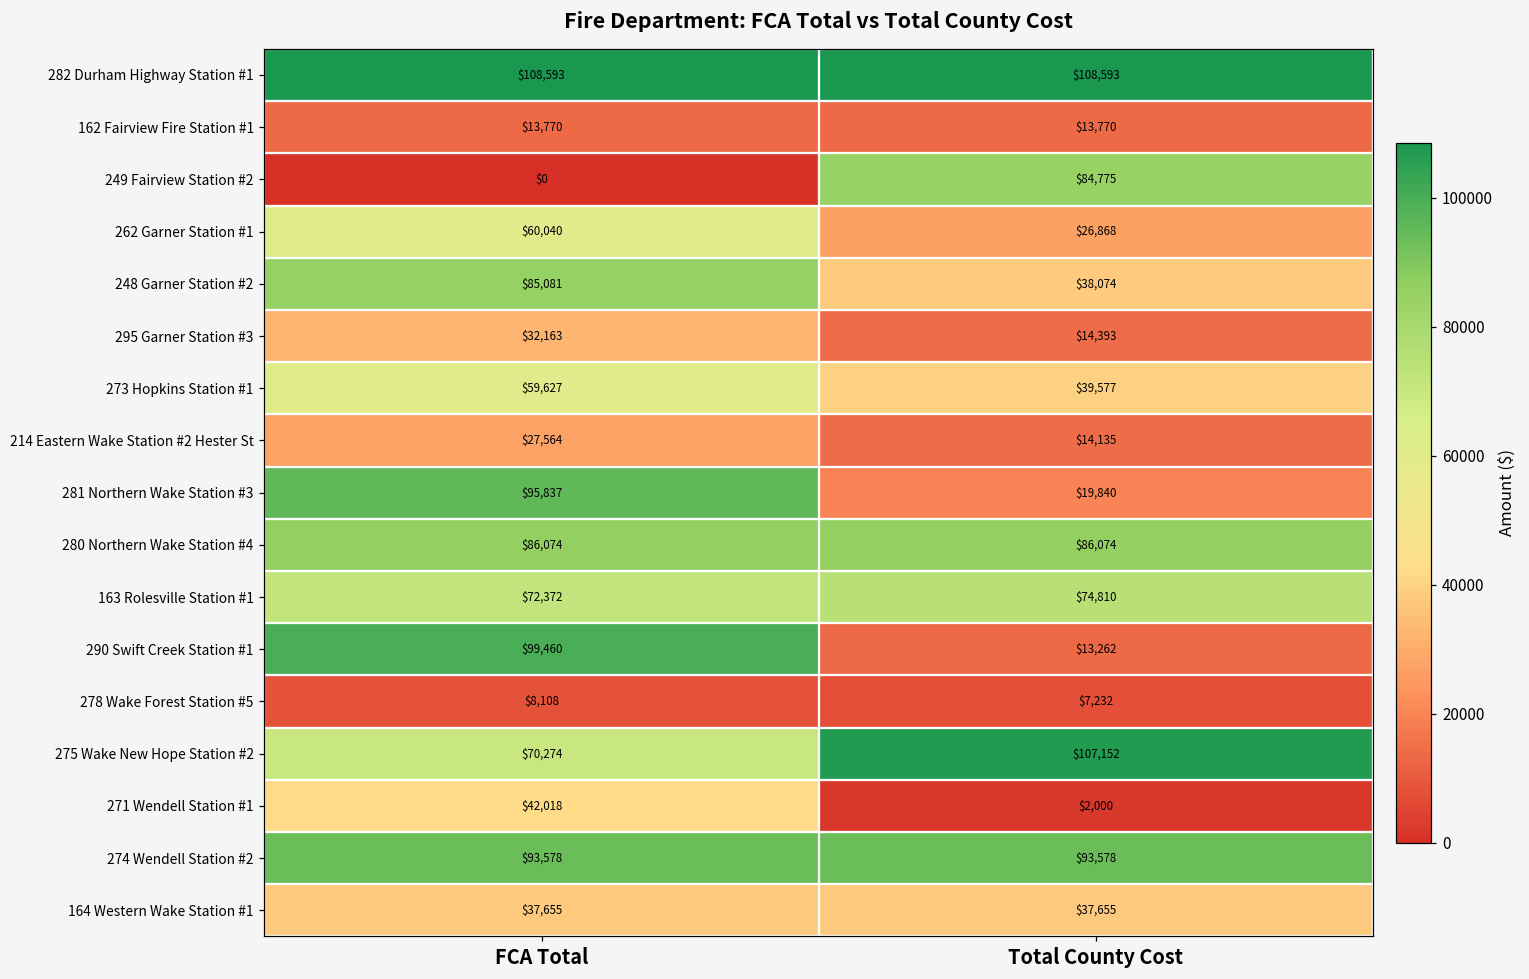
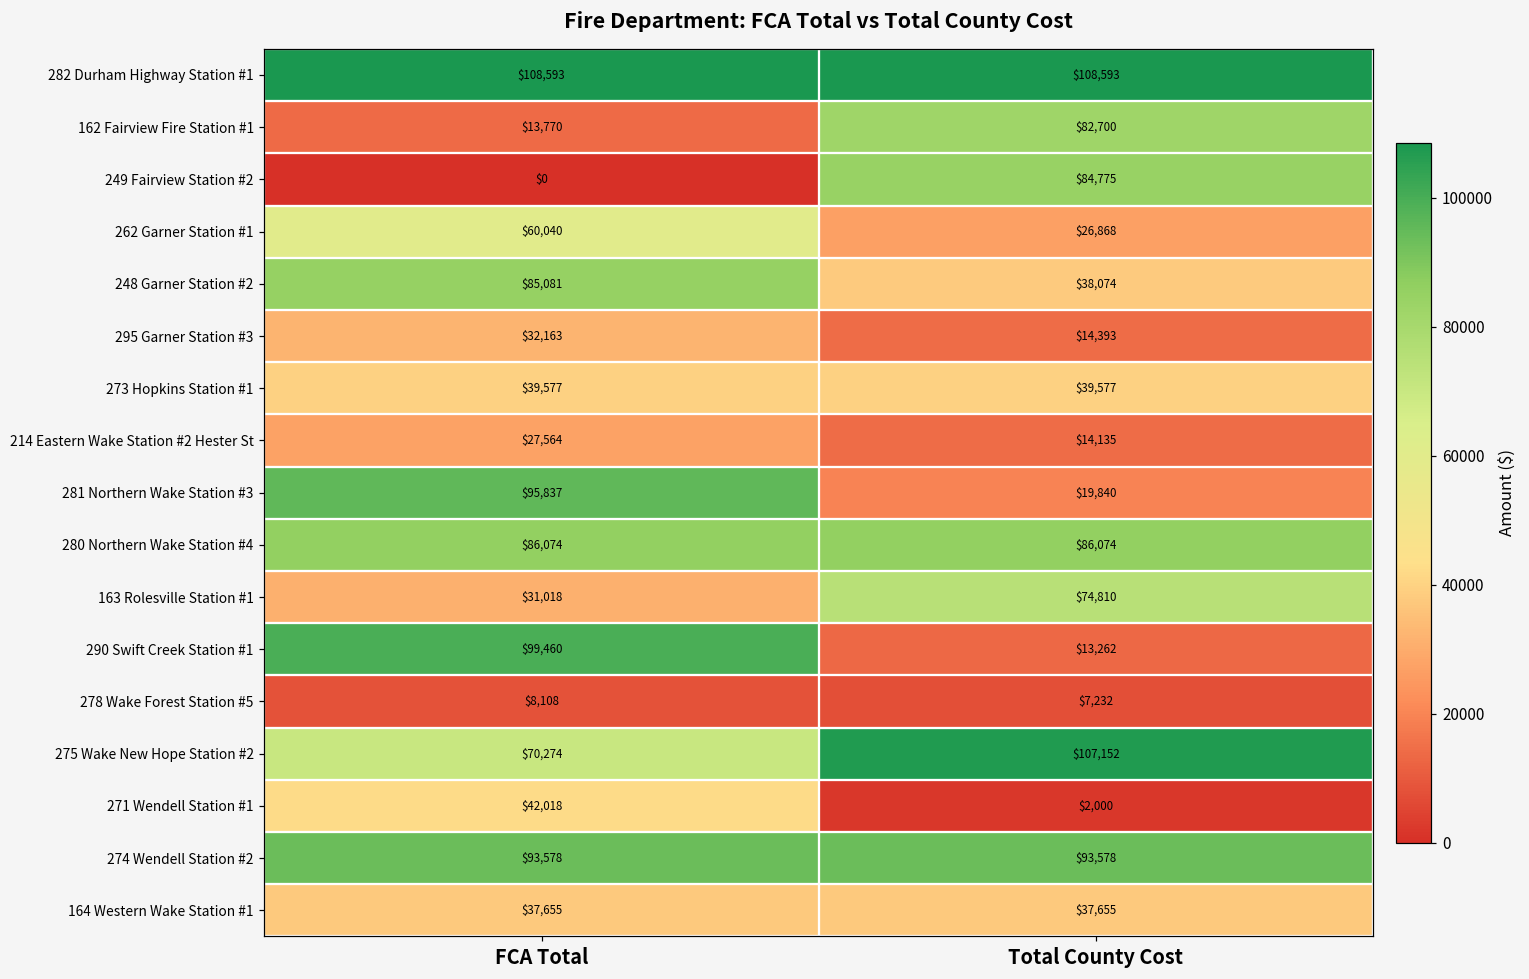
162 Fairview Fire Station #1, Total County Cost: $13,770 -> $82,700
273 Hopkins Station #1, FCA Total: $59,627 -> $39,577
163 Rolesville Station #1, FCA Total: $72,372 -> $31,018
